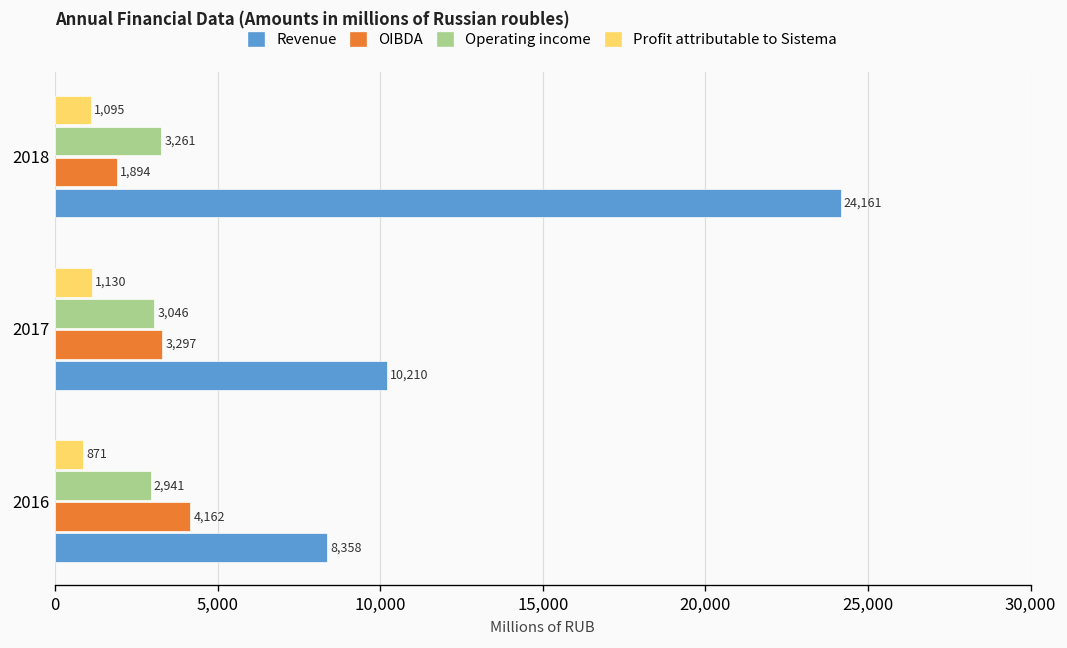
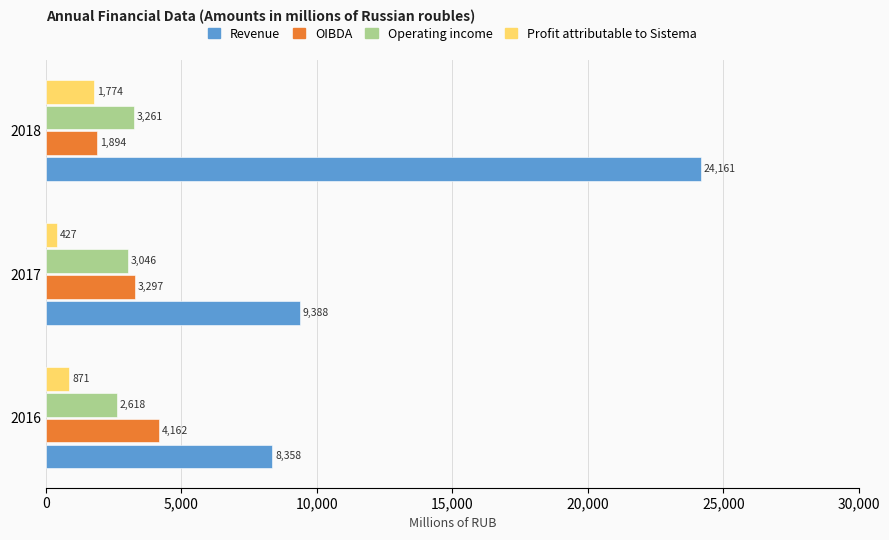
Profit attributable to Sistema, 2018: 1,095 -> 1,774
Profit attributable to Sistema, 2017: 1,130 -> 427
Revenue, 2017: 10,210 -> 9,388
Operating income, 2016: 2,941 -> 2,618
